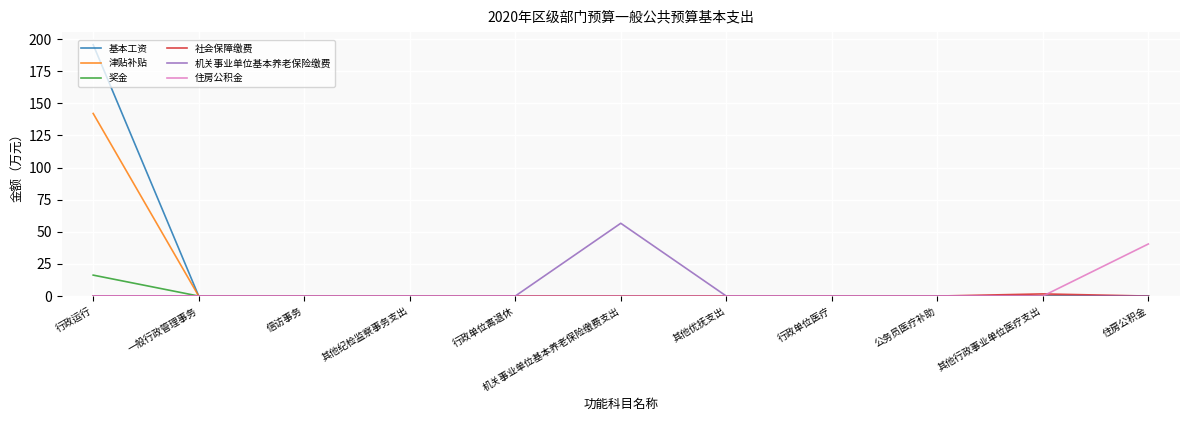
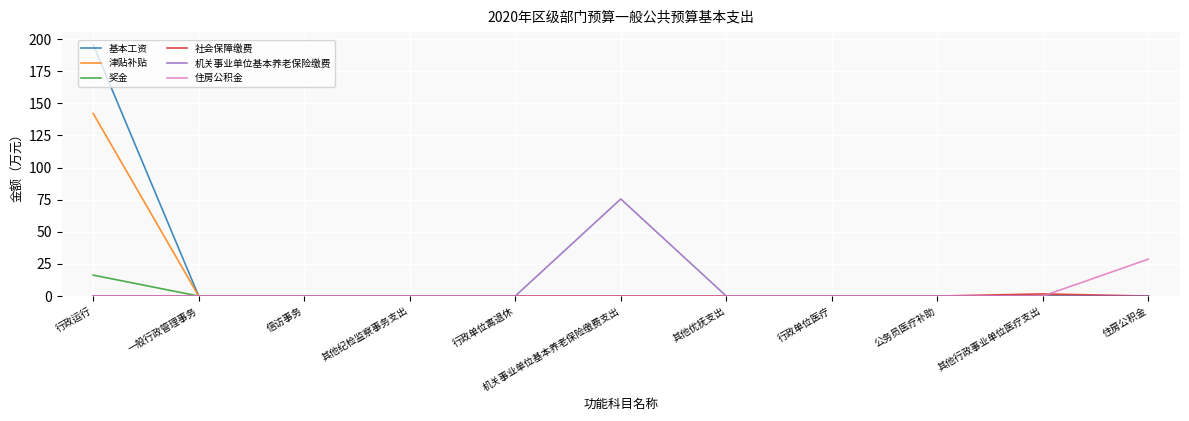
机关事业单位基本养老保险缴费, 机关事业单位基本养老保险缴费支出: 57 -> 76
住房公积金, 住房公积金: 41 -> 29
